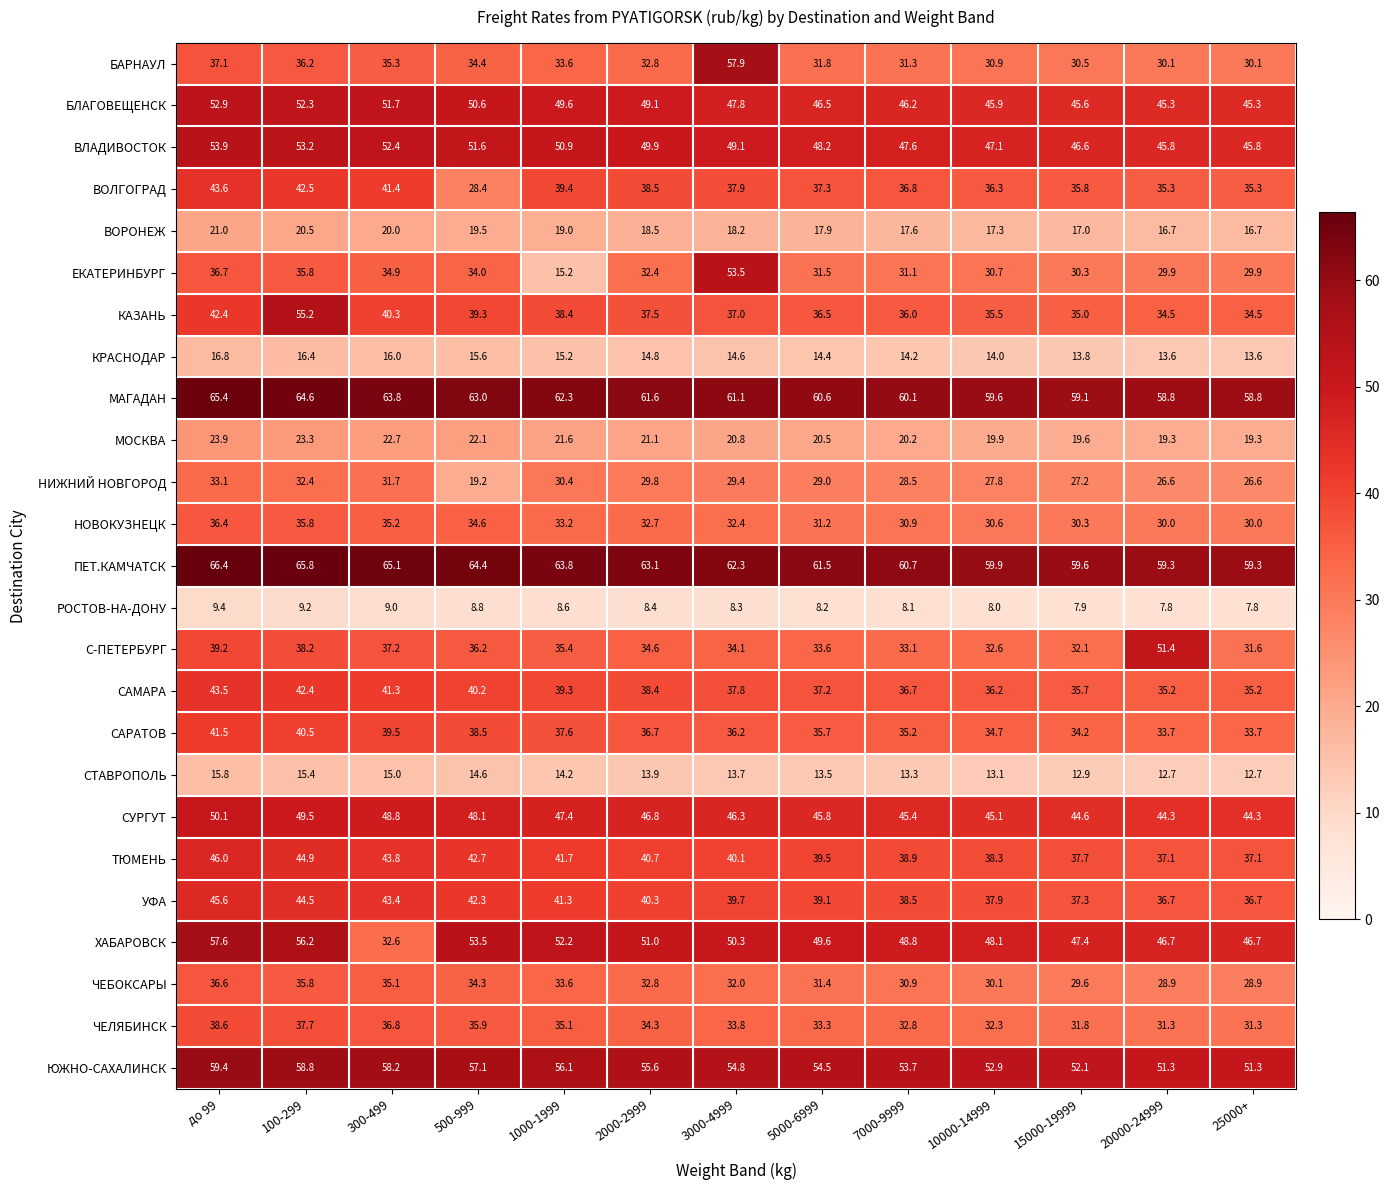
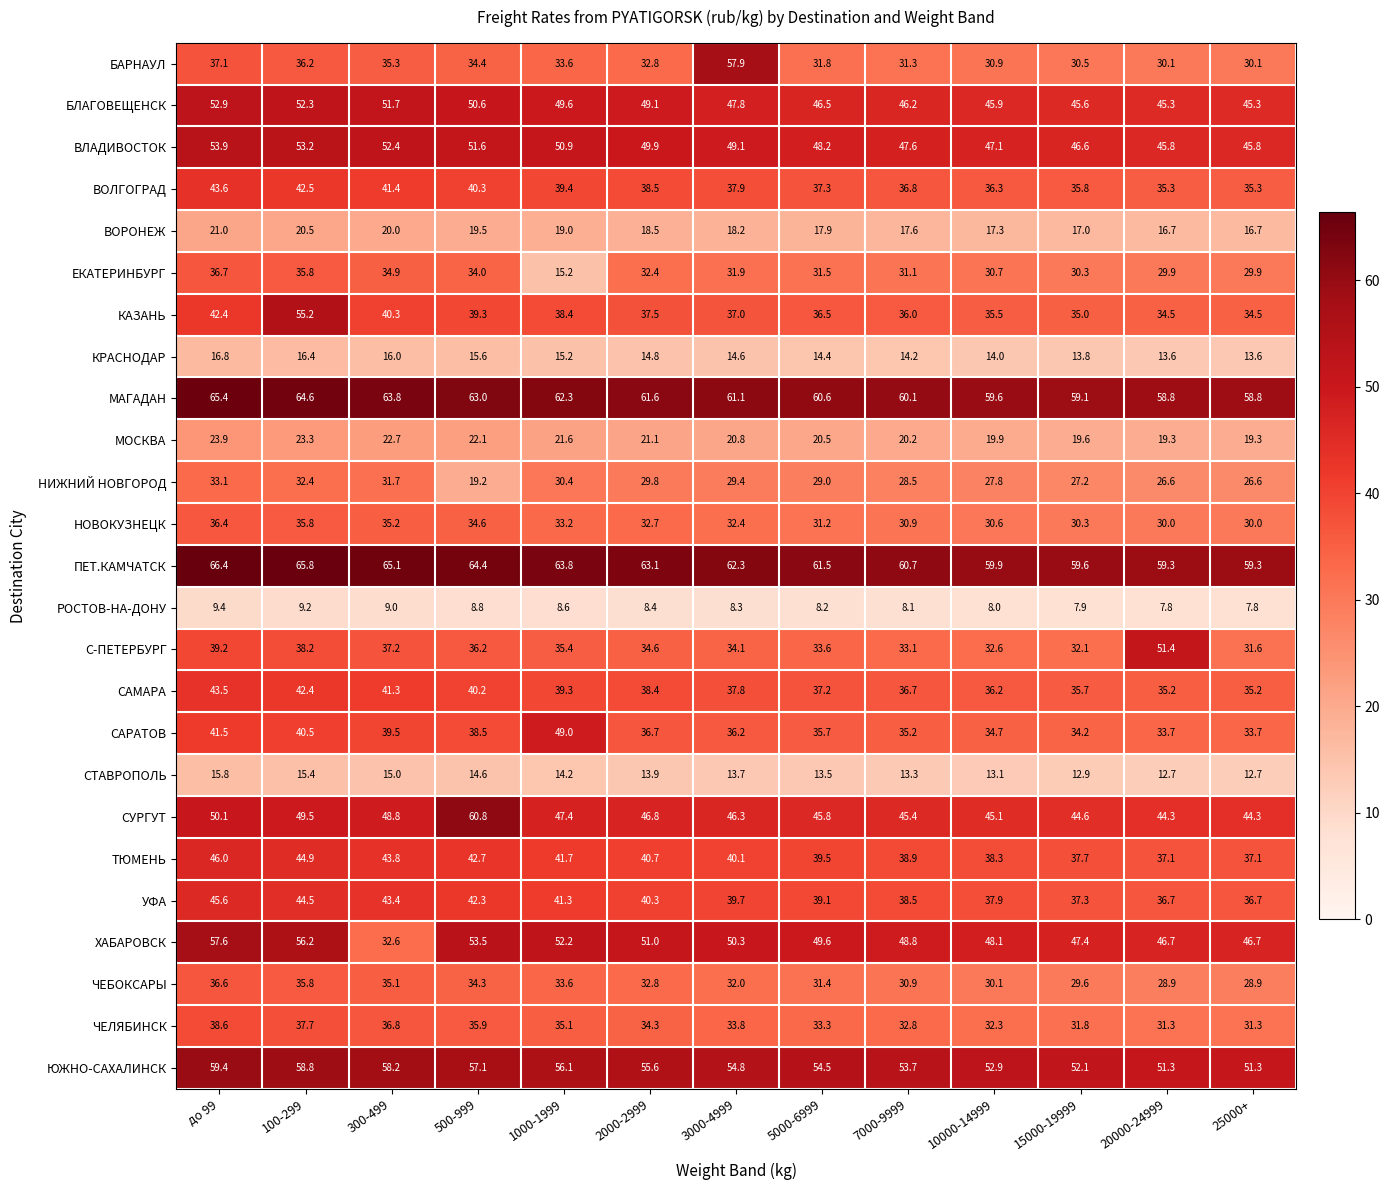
ВОЛГОГРАД, 500-999: 28.4 -> 40.3
ЕКАТЕРИНБУРГ, 3000-4999: 53.5 -> 31.9
САРАТОВ, 1000-1999: 37.6 -> 49.0
СУРГУТ, 500-999: 48.1 -> 60.8
